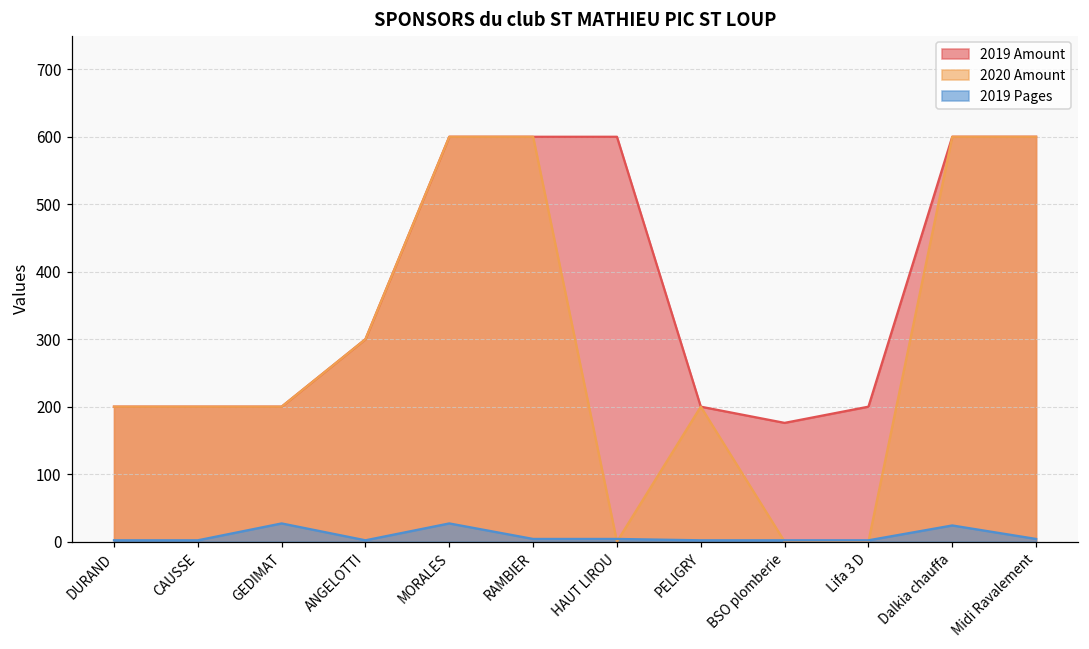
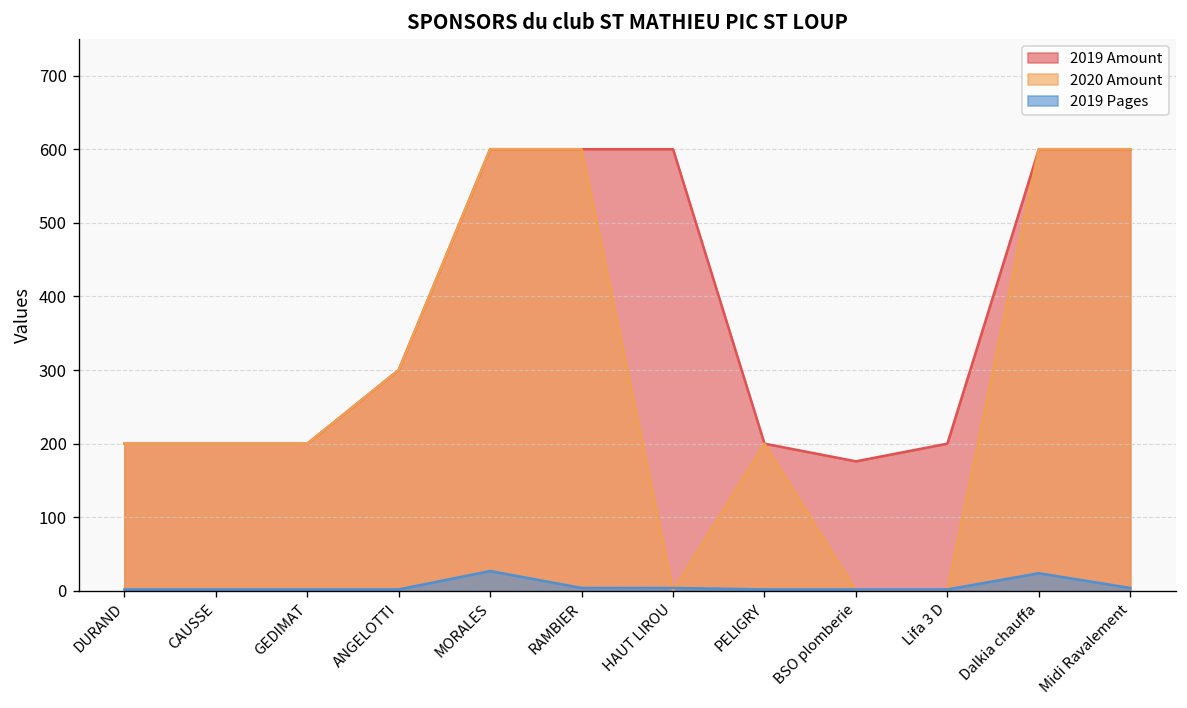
2019 Pages, GEDIMAT: 30 -> 0
